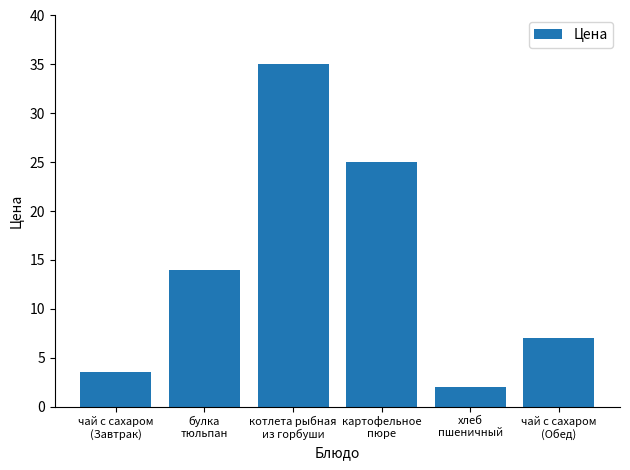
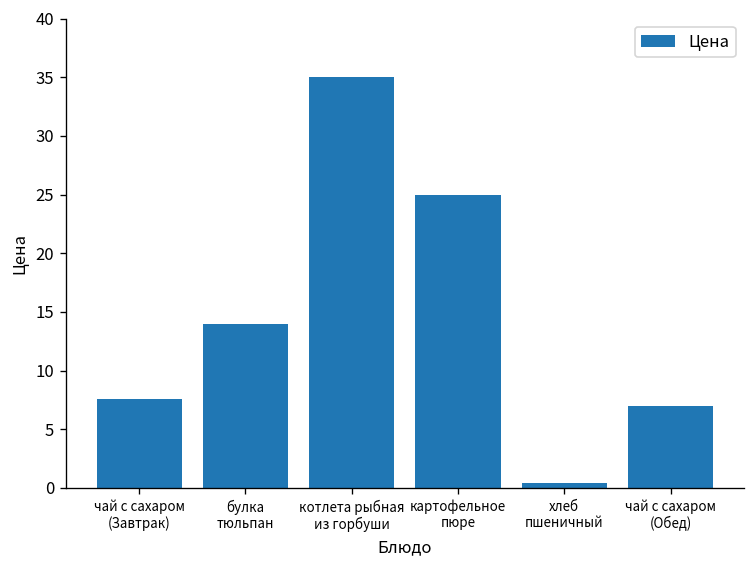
чай с сахаром (Завтрак): 4 -> 8
хлеб пшеничный: 2 -> 0
